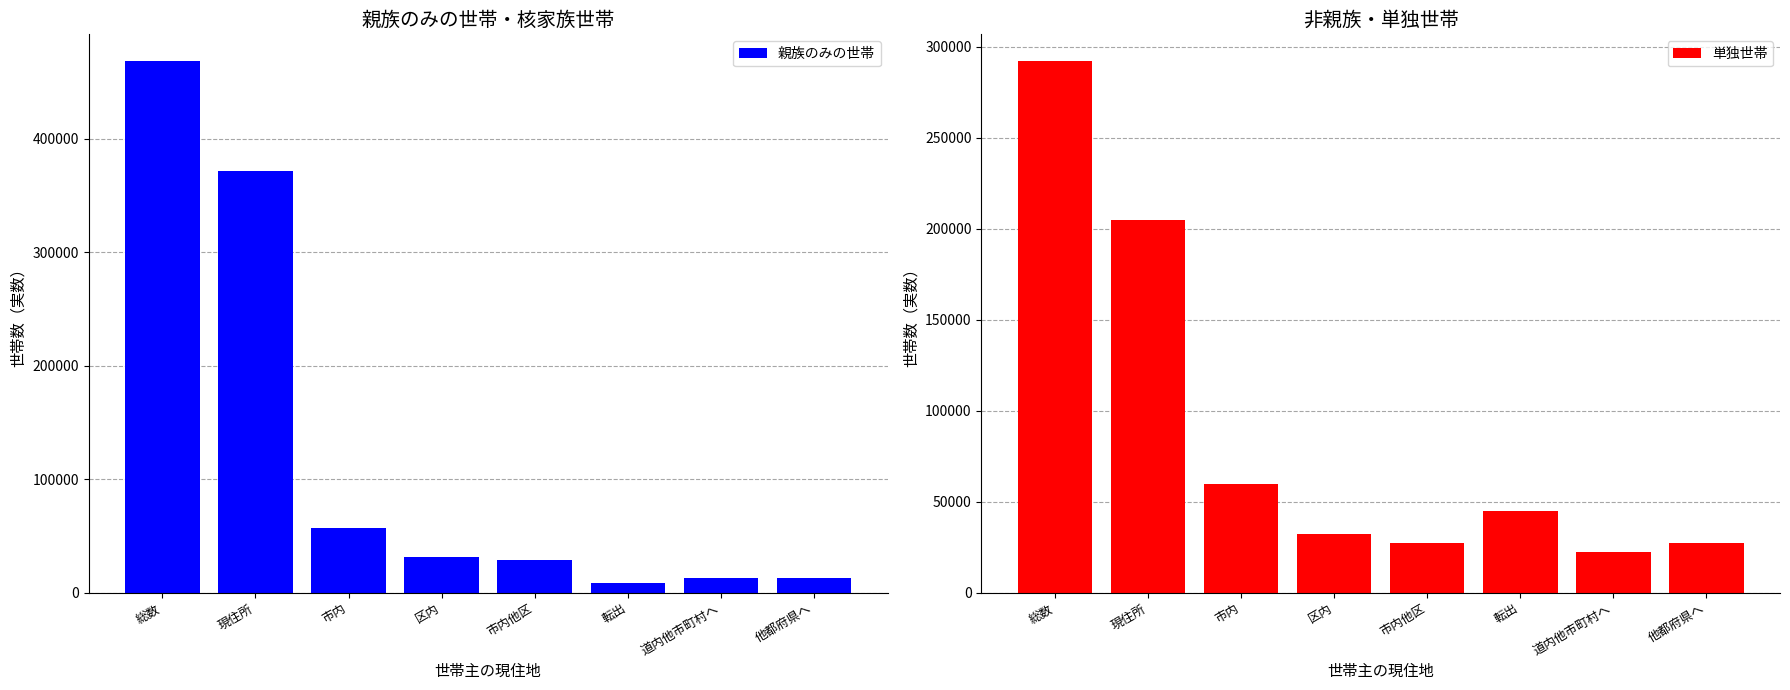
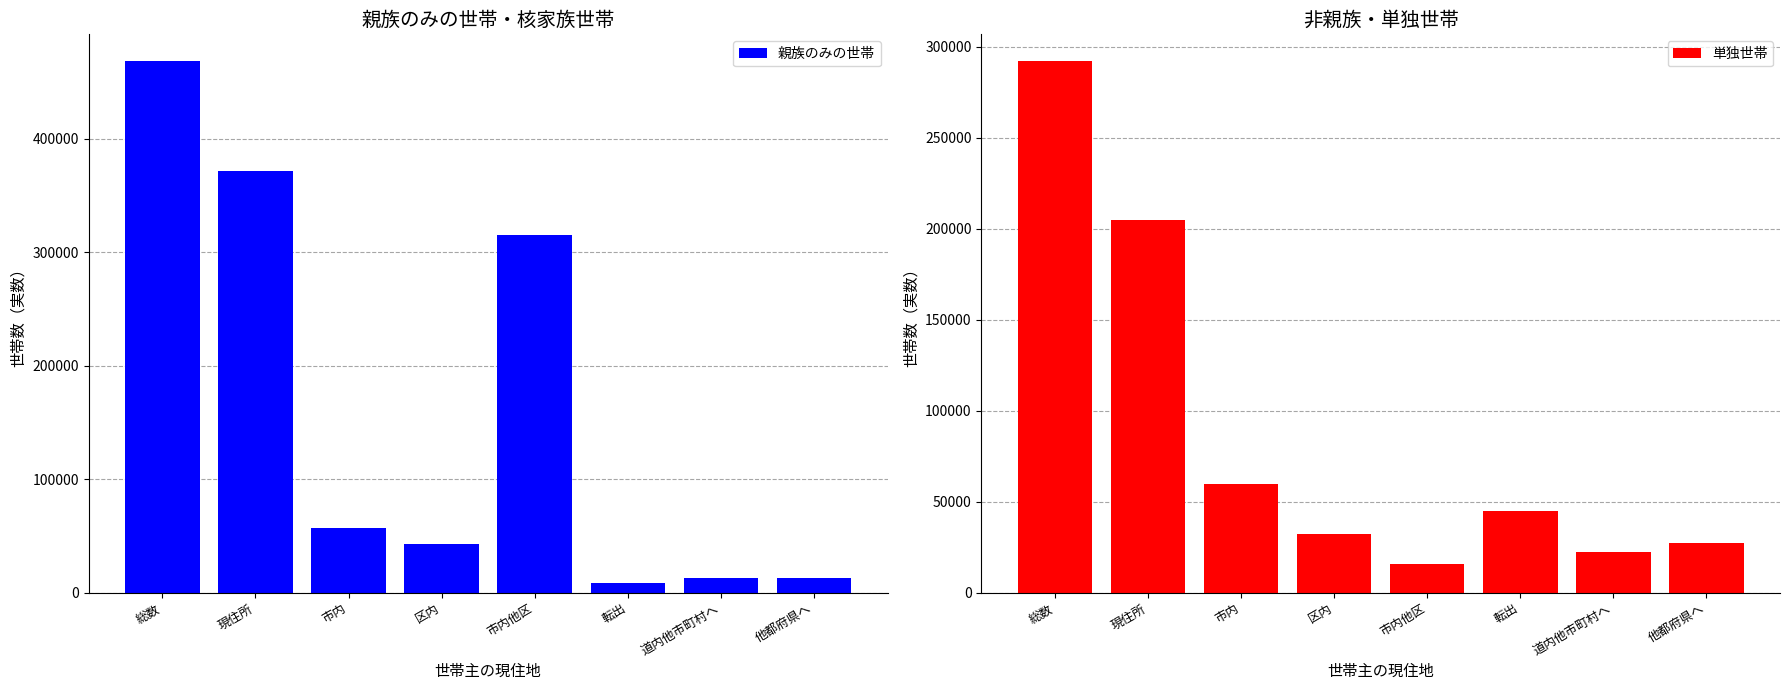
親族のみの世帯・核家族世帯, 区内: 32000 -> 43000
親族のみの世帯・核家族世帯, 市内他区: 29000 -> 315000
非親族・単独世帯, 市内他区: 27000 -> 16000
